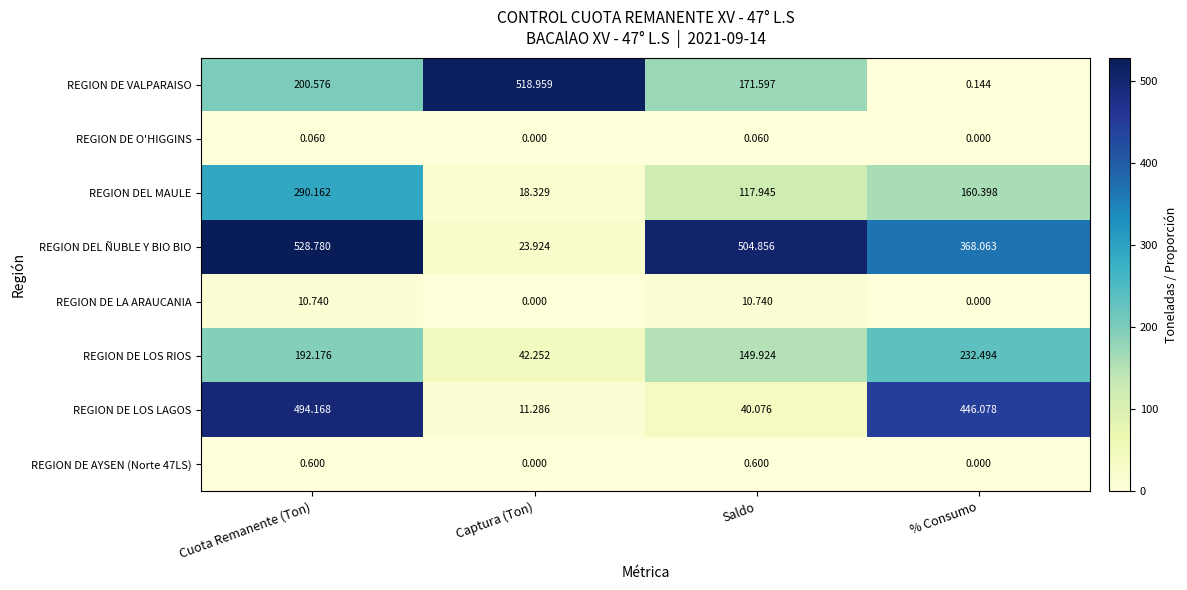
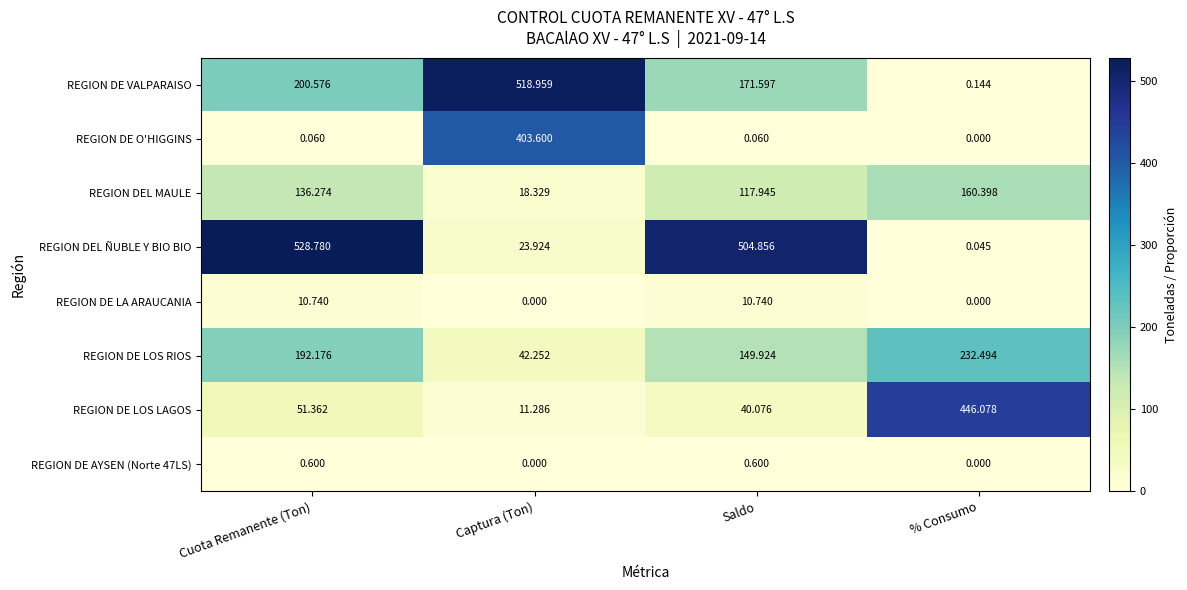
REGION DE O'HIGGINS, Captura (Ton): 0.000 -> 403.600
REGION DEL MAULE, Cuota Remanente (Ton): 290.162 -> 136.274
REGION DEL ÑUBLE Y BIO BIO, % Consumo: 368.063 -> 0.045
REGION DE LOS LAGOS, Cuota Remanente (Ton): 494.168 -> 51.362
